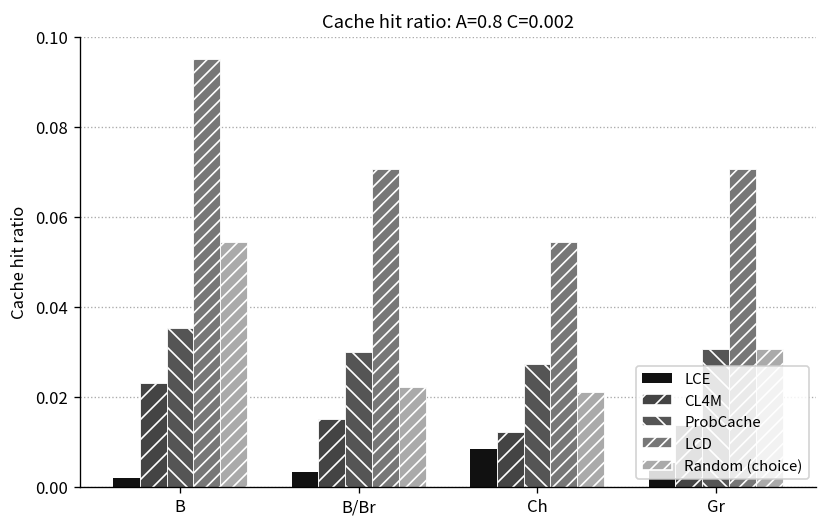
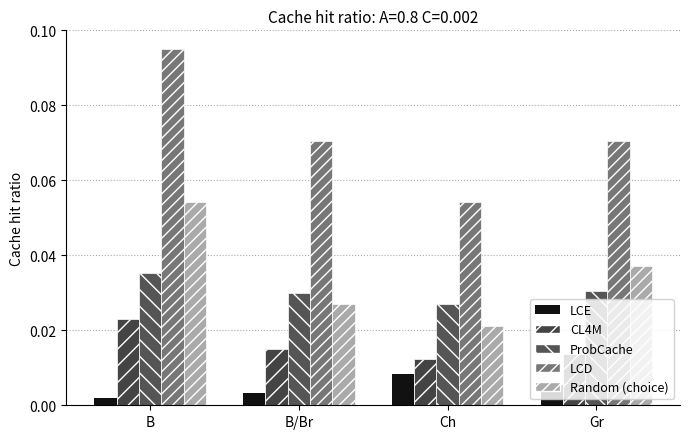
Random (choice), B/Br: 0.022 -> 0.027
Random (choice), Gr: 0.031 -> 0.037
